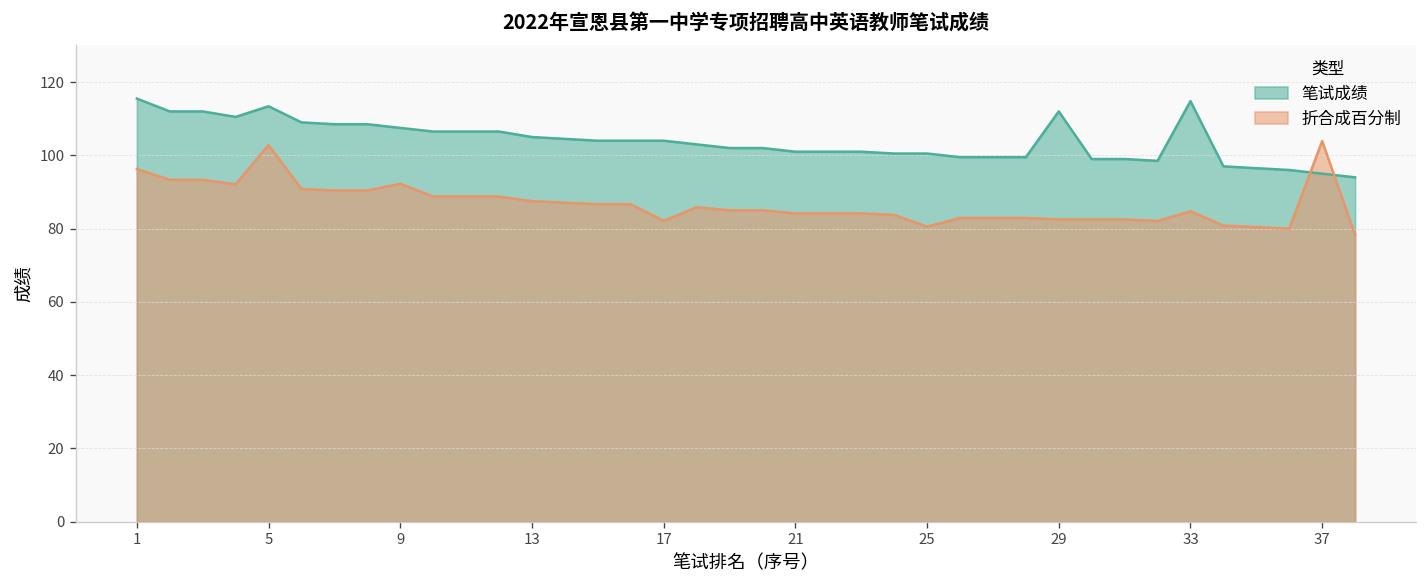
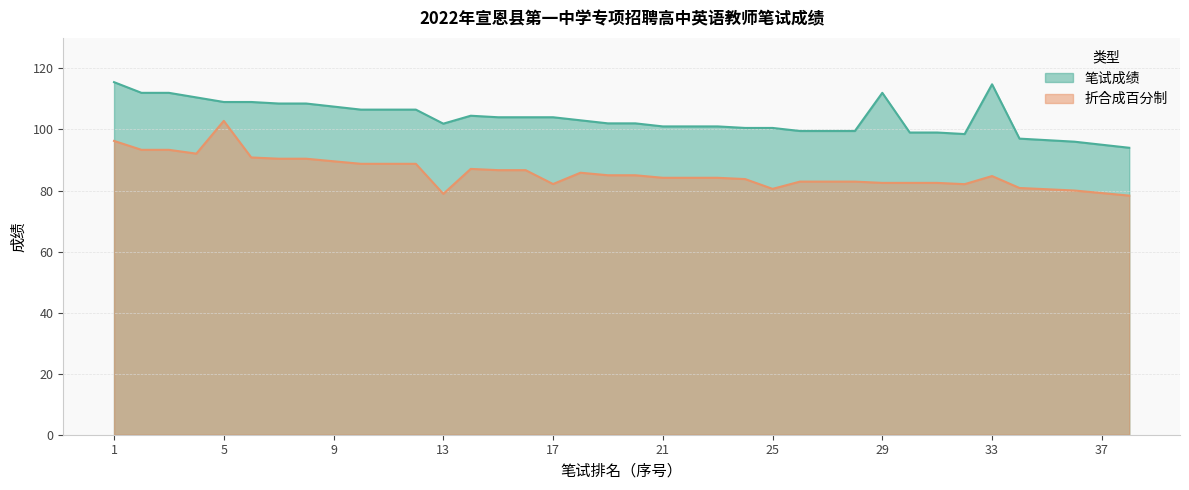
笔试成绩, 5: 113 -> 109
折合成百分制, 9: 92 -> 90
笔试成绩, 13: 105 -> 102
折合成百分制, 13: 88 -> 79
折合成百分制, 37: 104 -> 79
